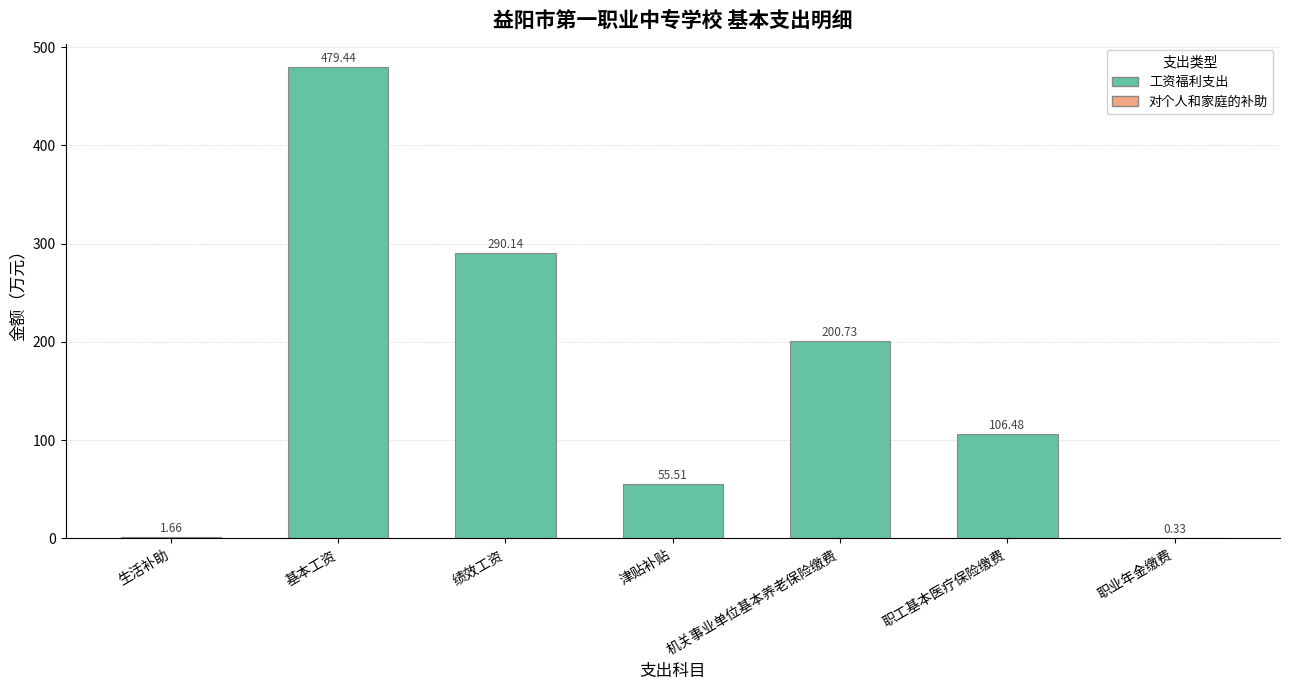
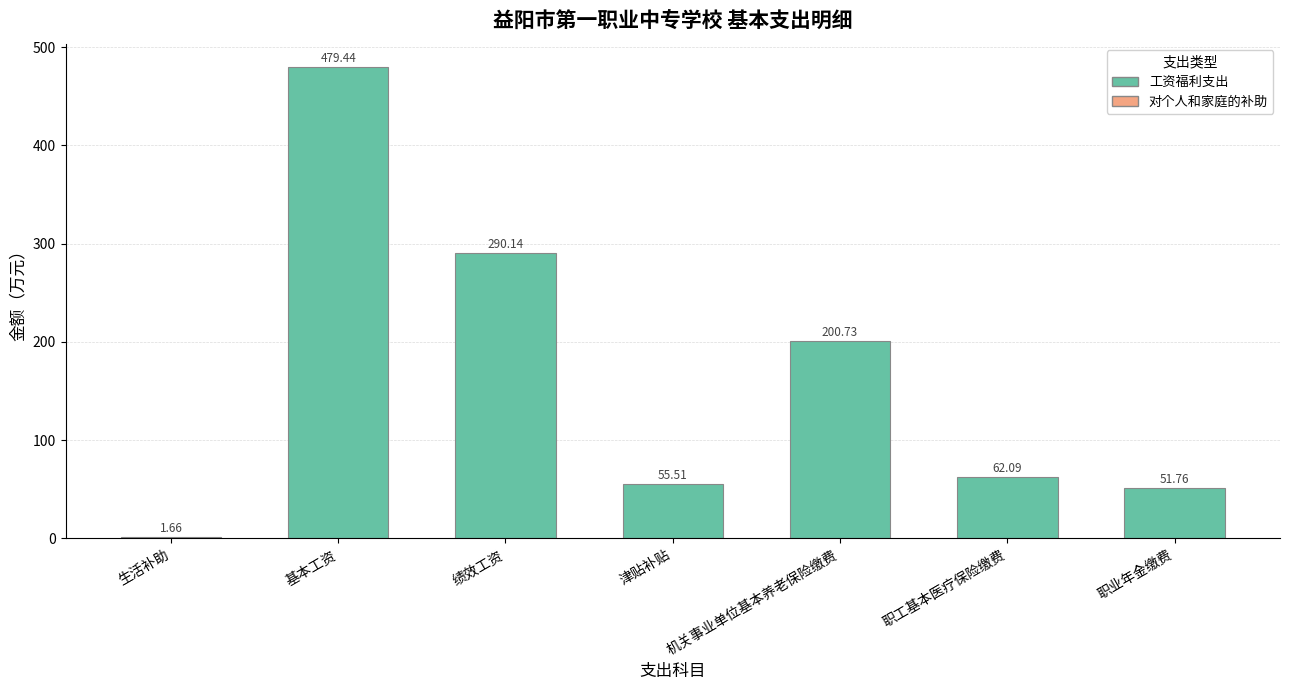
职工基本医疗保险缴费: 106.48 -> 62.09
职业年金缴费: 0.33 -> 51.76
